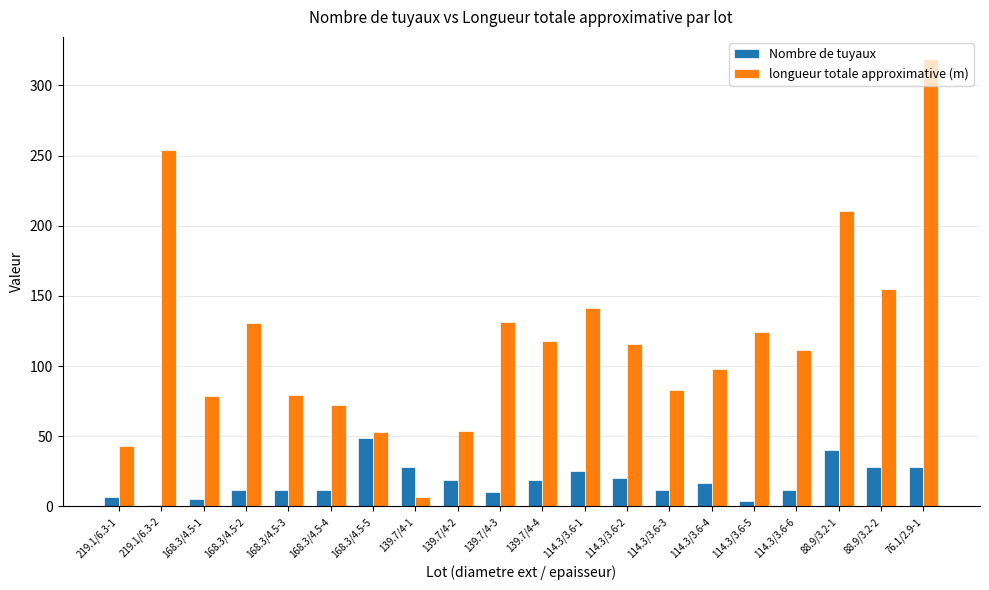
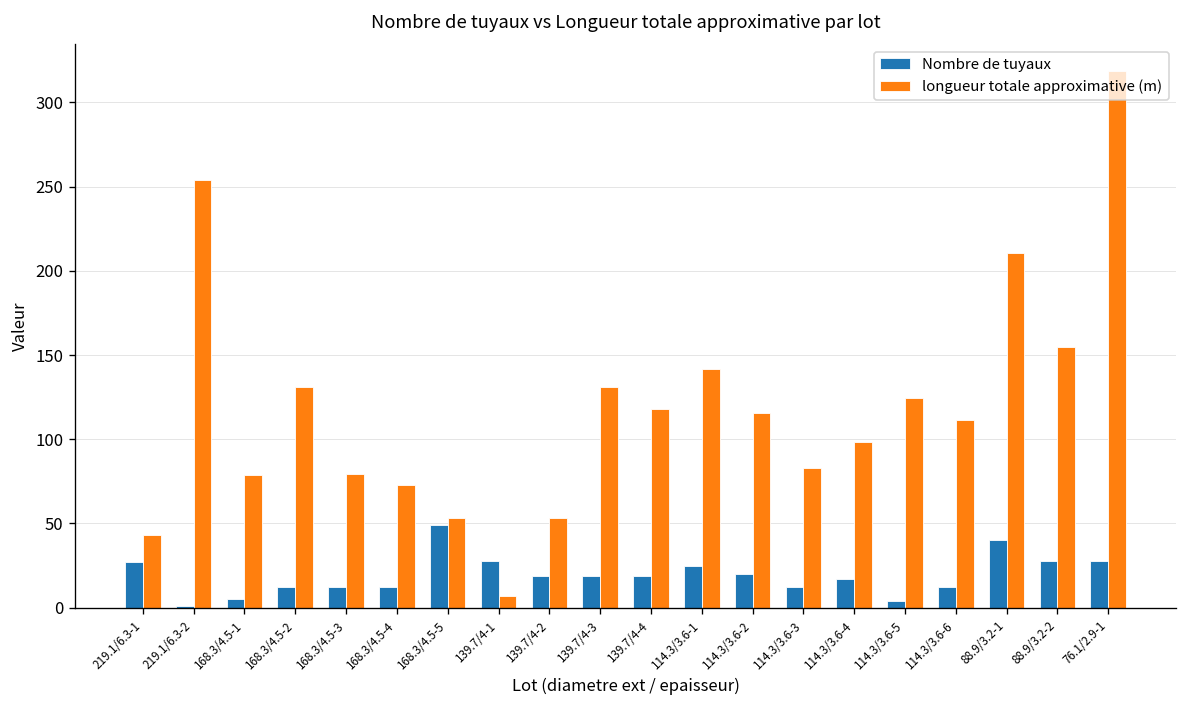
Nombre de tuyaux, 219.1/6.3-1: 7 -> 27
Nombre de tuyaux, 139.7/4-3: 10 -> 19
